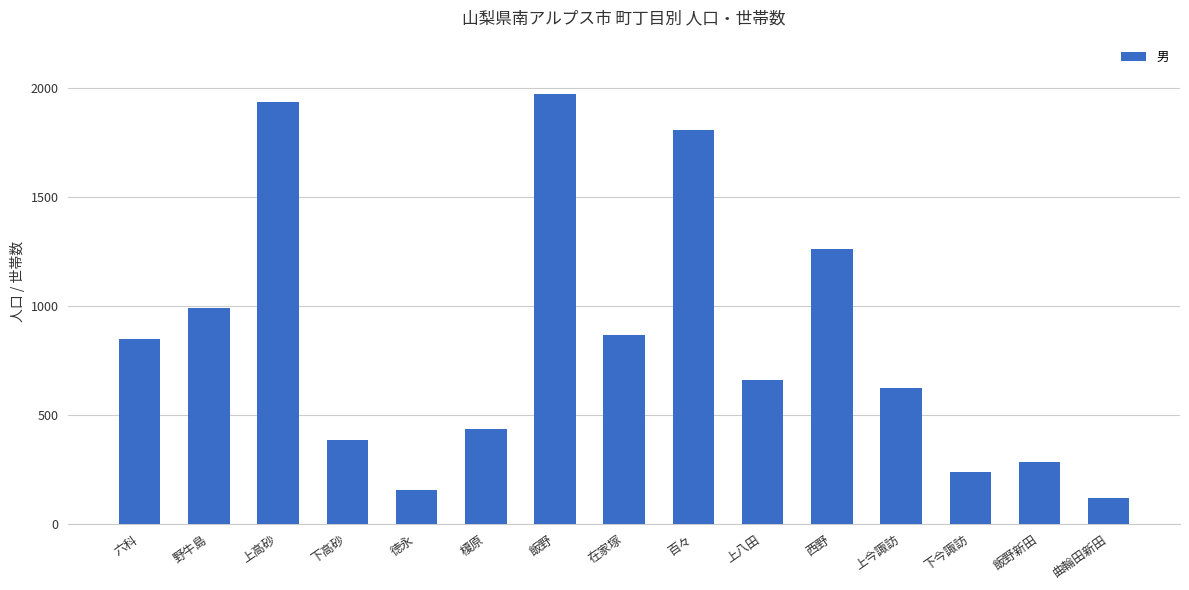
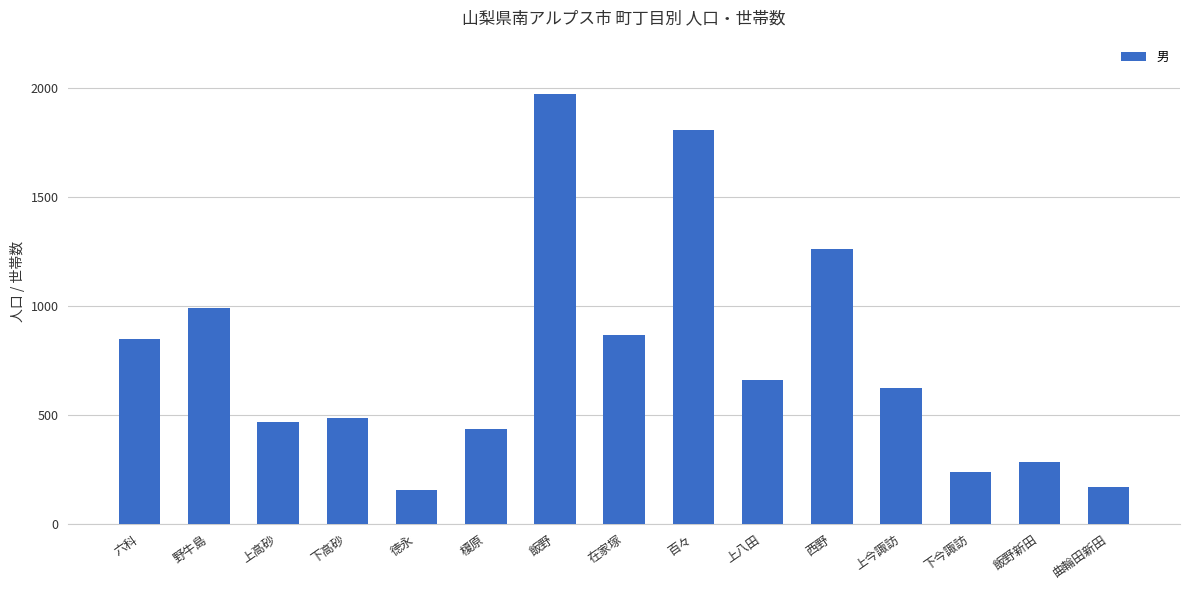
上高砂: 1940 -> 470
下高砂: 380 -> 490
曲輪田新田: 120 -> 170
